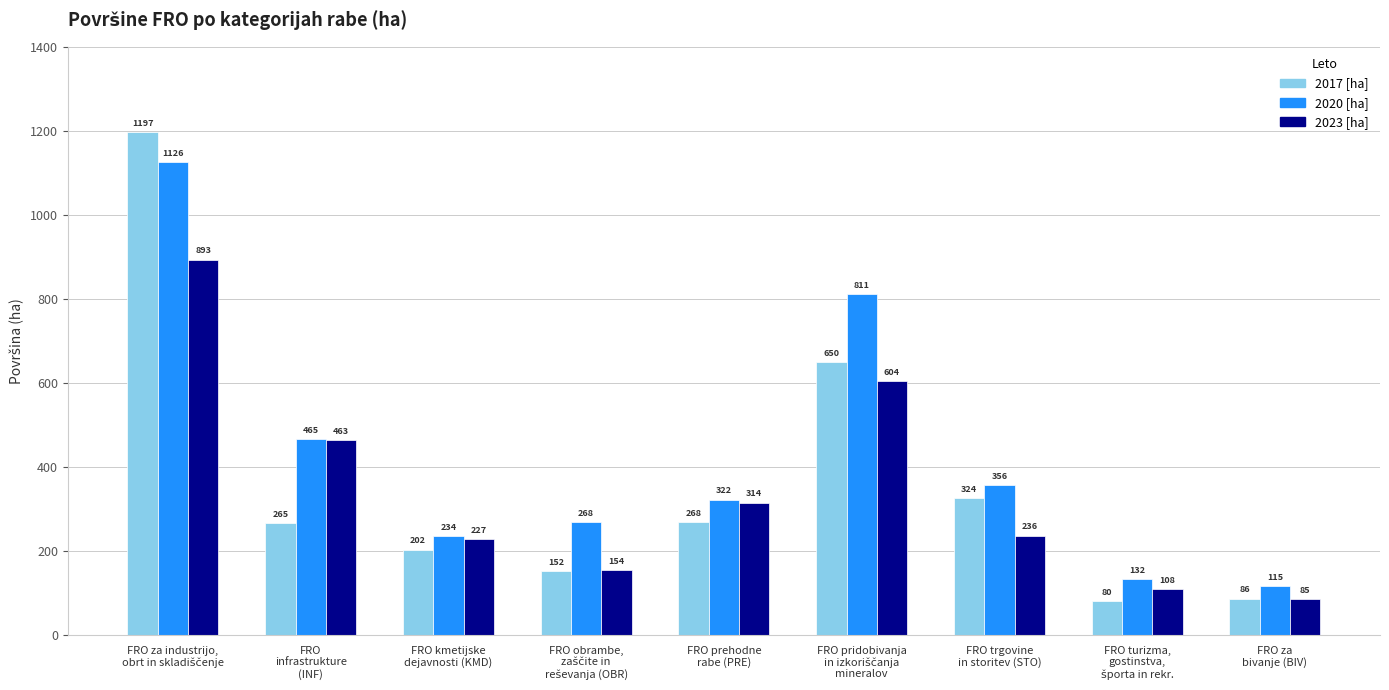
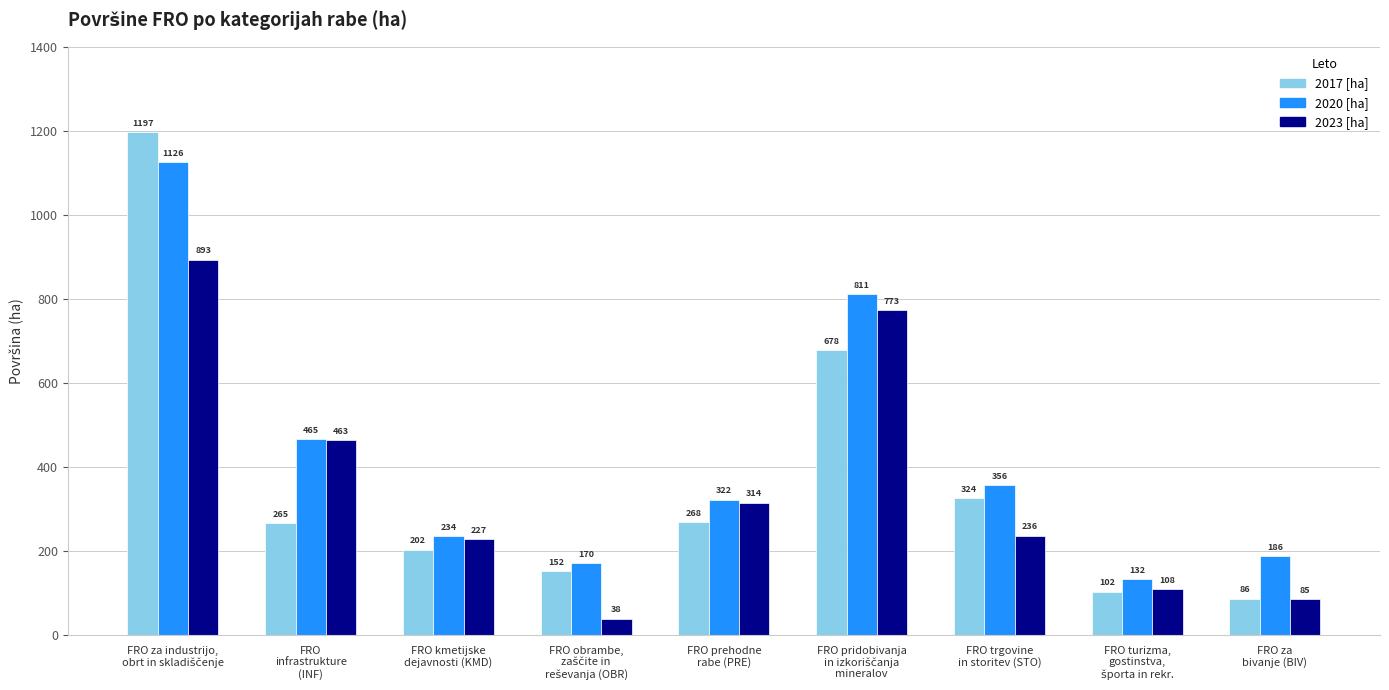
2020 [ha], FRO obrambe, zaščite in reševanja (OBR): 268 -> 170
2023 [ha], FRO obrambe, zaščite in reševanja (OBR): 154 -> 38
2017 [ha], FRO pridobivanja in izkoriščanja mineralov: 650 -> 678
2023 [ha], FRO pridobivanja in izkoriščanja mineralov: 604 -> 773
2017 [ha], FRO turizma, gostinstva, športa in rekr.: 80 -> 102
2020 [ha], FRO za bivanje (BIV): 115 -> 186
